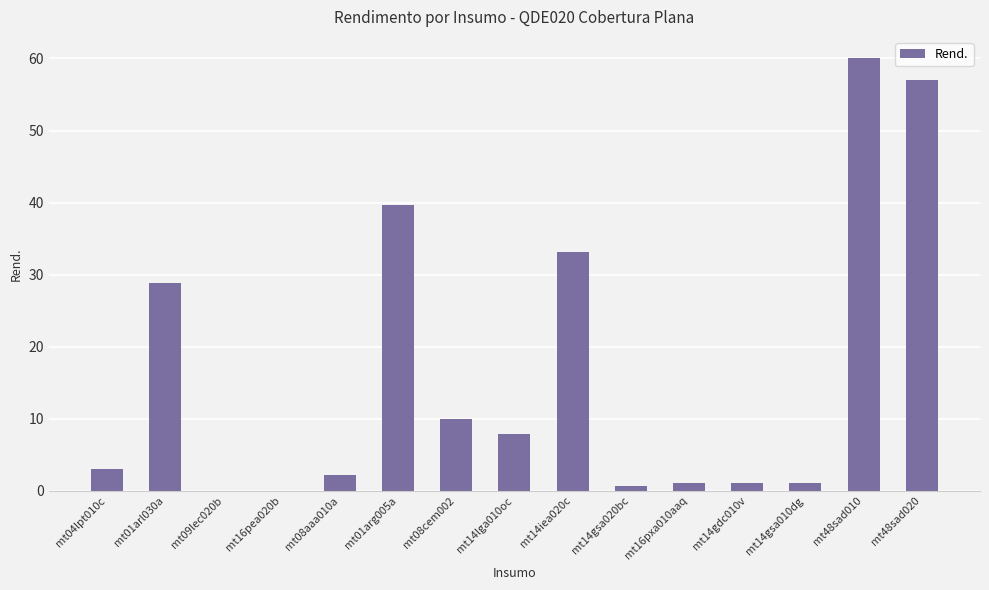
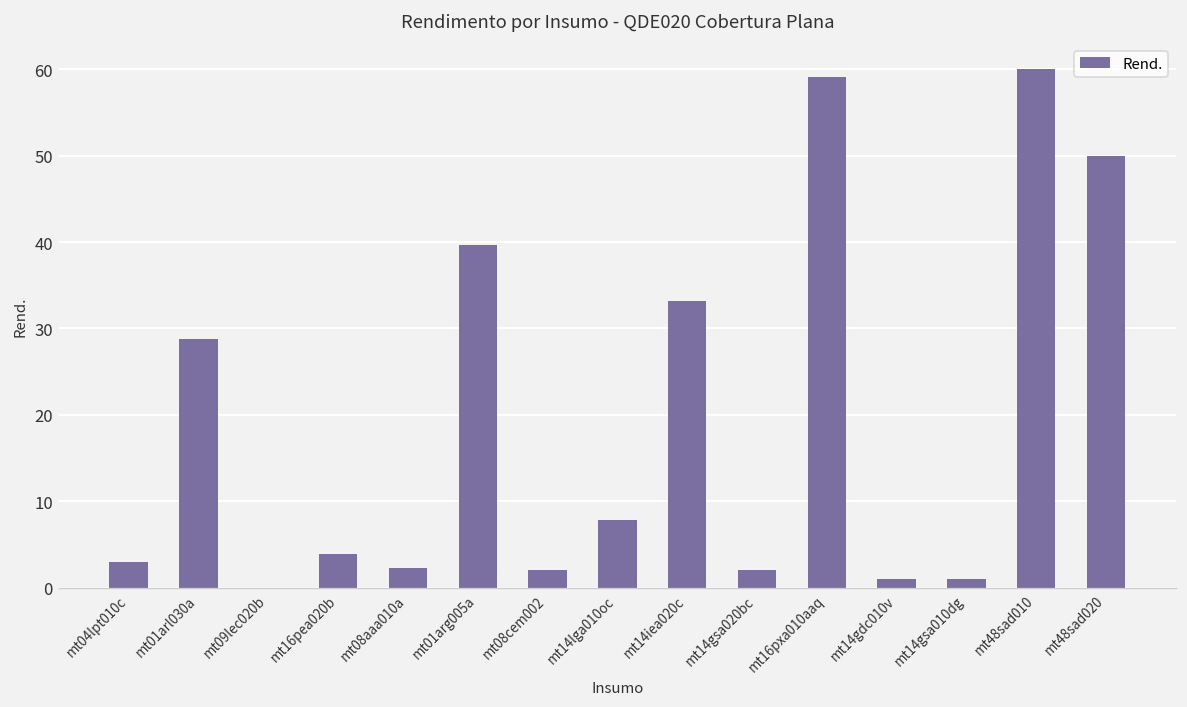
mt16pea020b: 0 -> 4
mt08cem002: 10 -> 2
mt14gsa020bc: 1 -> 2
mt16pxa010aaq: 1 -> 59
mt48sad020: 57 -> 50
